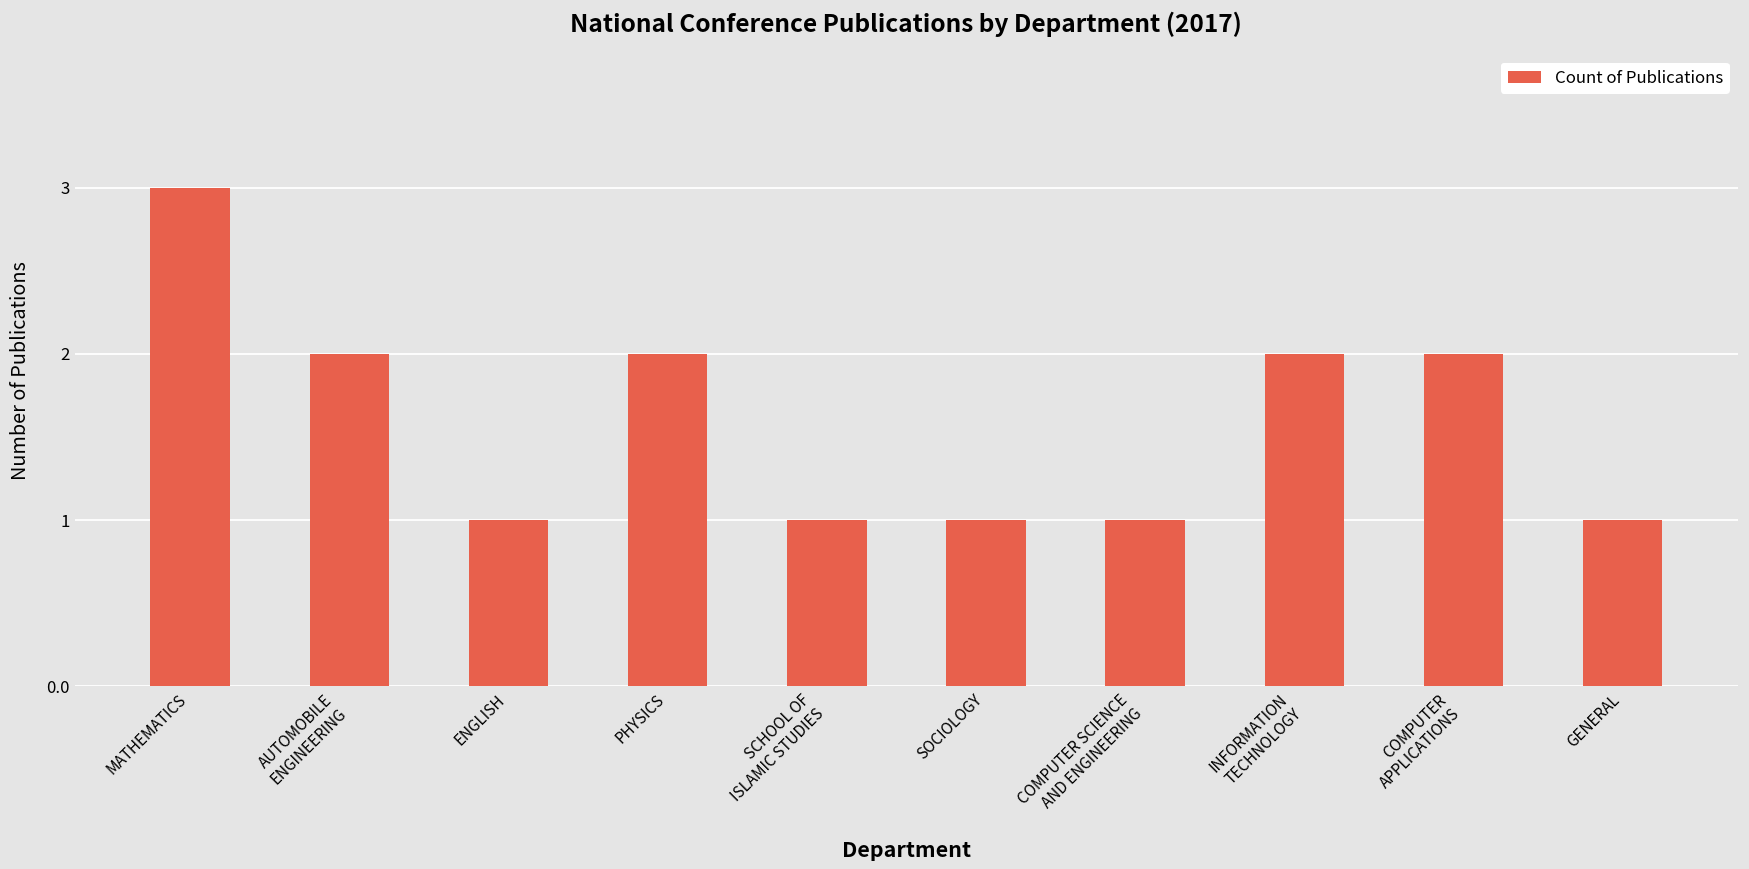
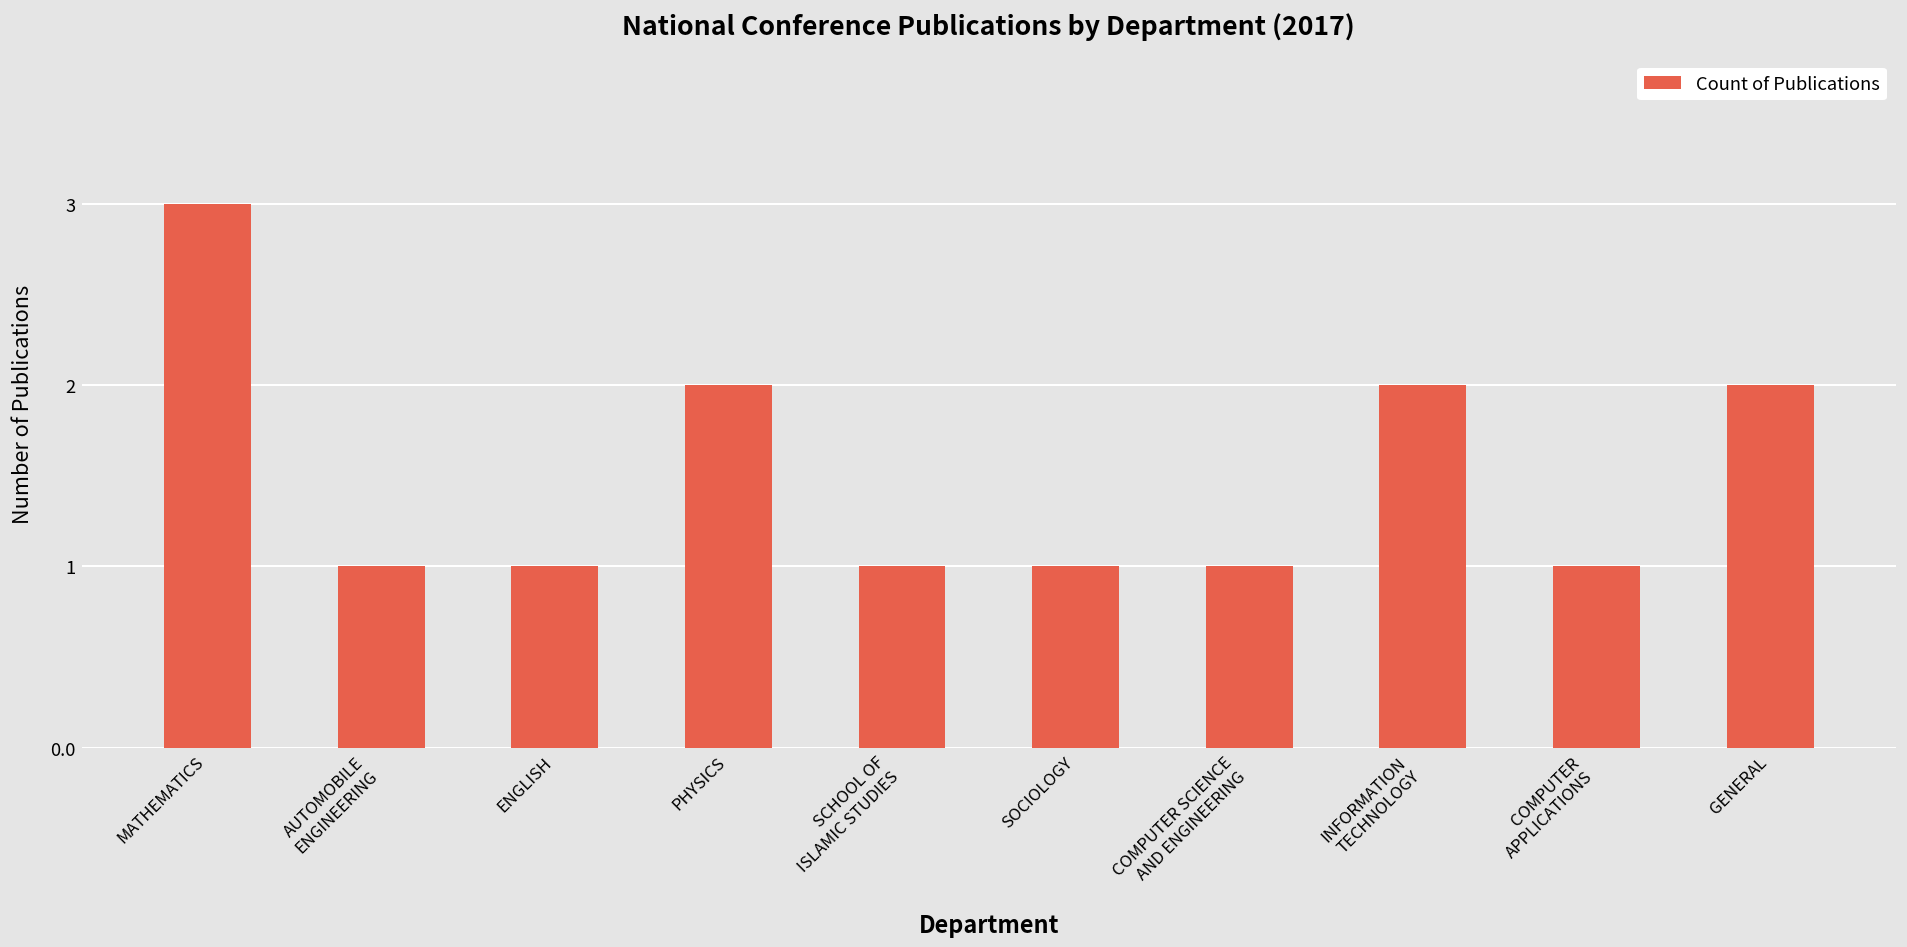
AUTOMOBILE ENGINEERING: 2 -> 1
COMPUTER APPLICATIONS: 2 -> 1
GENERAL: 1 -> 2
